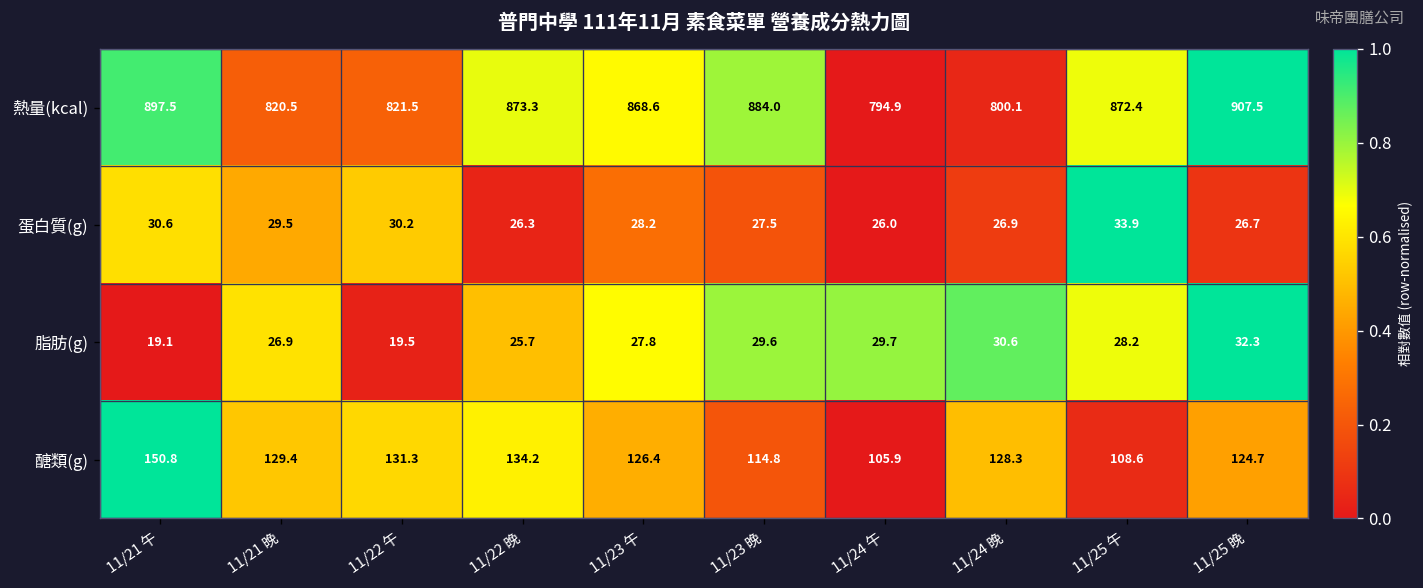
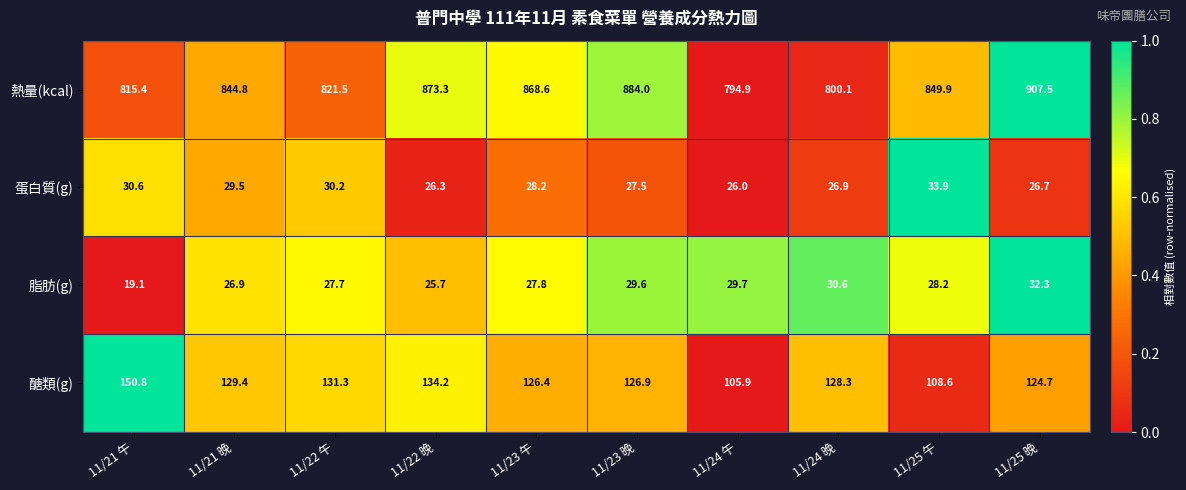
熱量(kcal), 11/21 午: 897.5 -> 815.4
熱量(kcal), 11/21 晚: 820.5 -> 844.8
熱量(kcal), 11/25 午: 872.4 -> 849.9
脂肪(g), 11/22 午: 19.5 -> 27.7
醣類(g), 11/23 晚: 114.8 -> 126.9
